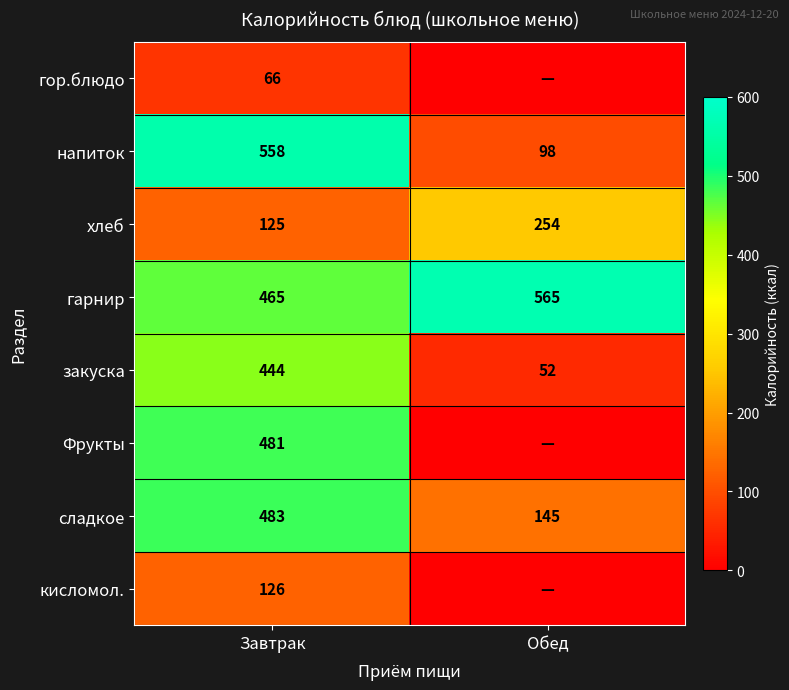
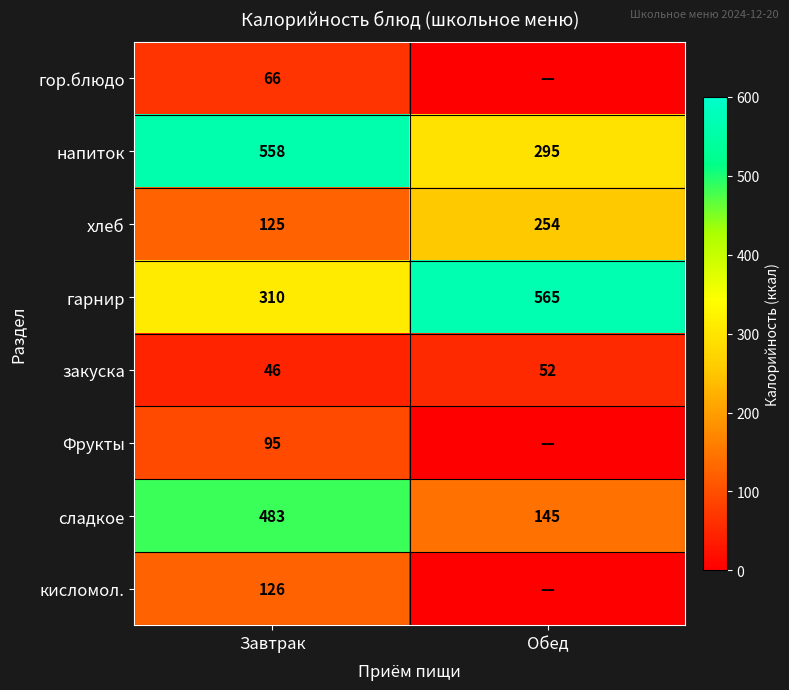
напиток, Обед: 98 -> 295
гарнир, Завтрак: 465 -> 310
закуска, Завтрак: 444 -> 46
Фрукты, Завтрак: 481 -> 95
